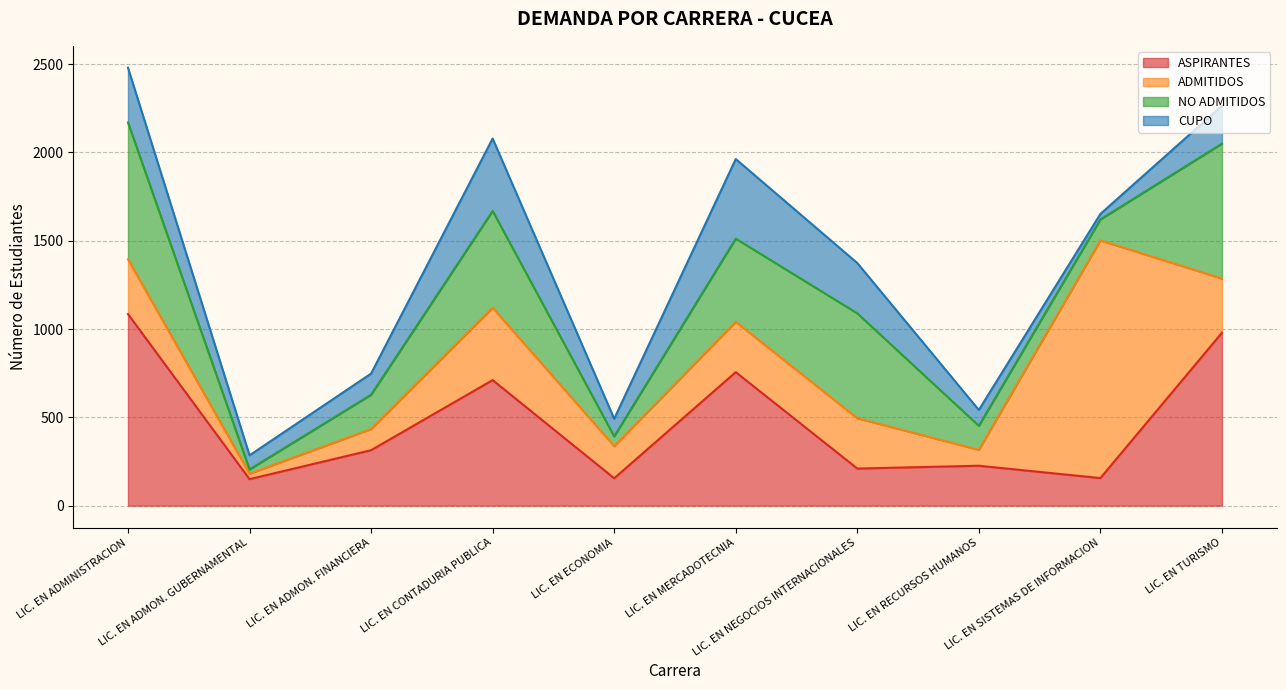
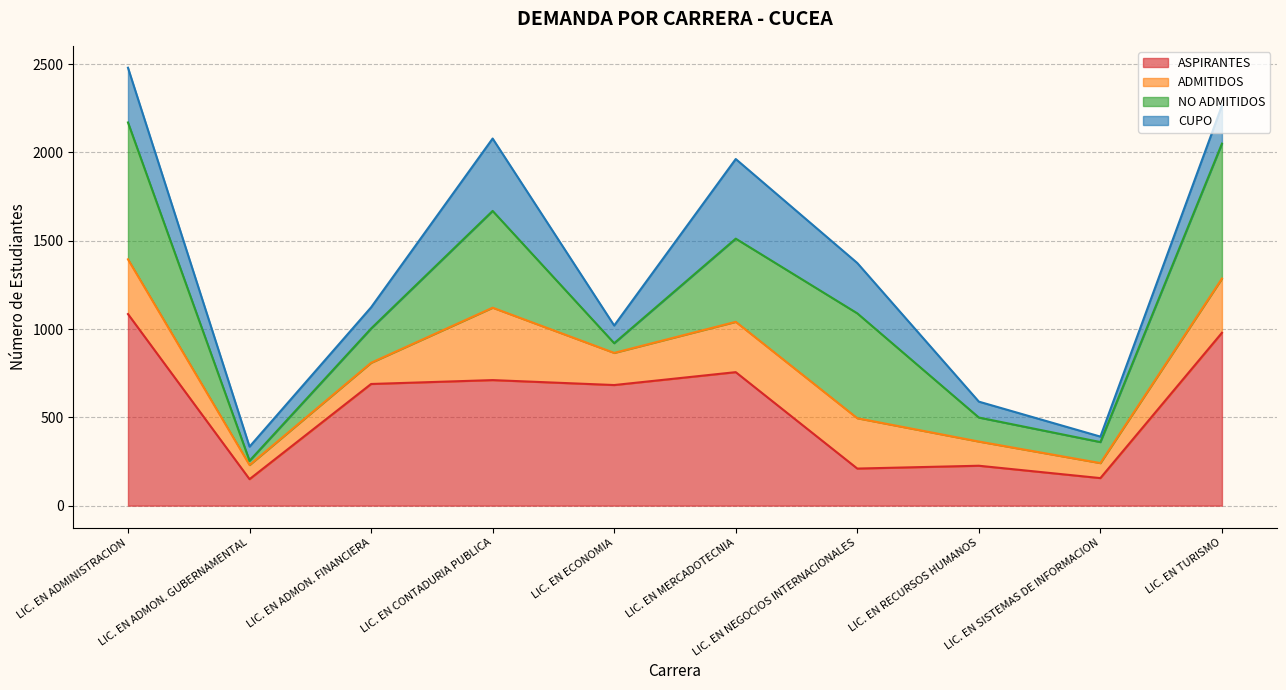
ADMITIDOS, LIC. EN ADMON. GUBERNAMENTAL: 30 -> 80
ASPIRANTES, LIC. EN ADMON. FINANCIERA: 310 -> 690
ASPIRANTES, LIC. EN ECONOMIA: 160 -> 680
ADMITIDOS, LIC. EN RECURSOS HUMANOS: 90 -> 140
ADMITIDOS, LIC. EN SISTEMAS DE INFORMACION: 1350 -> 90
